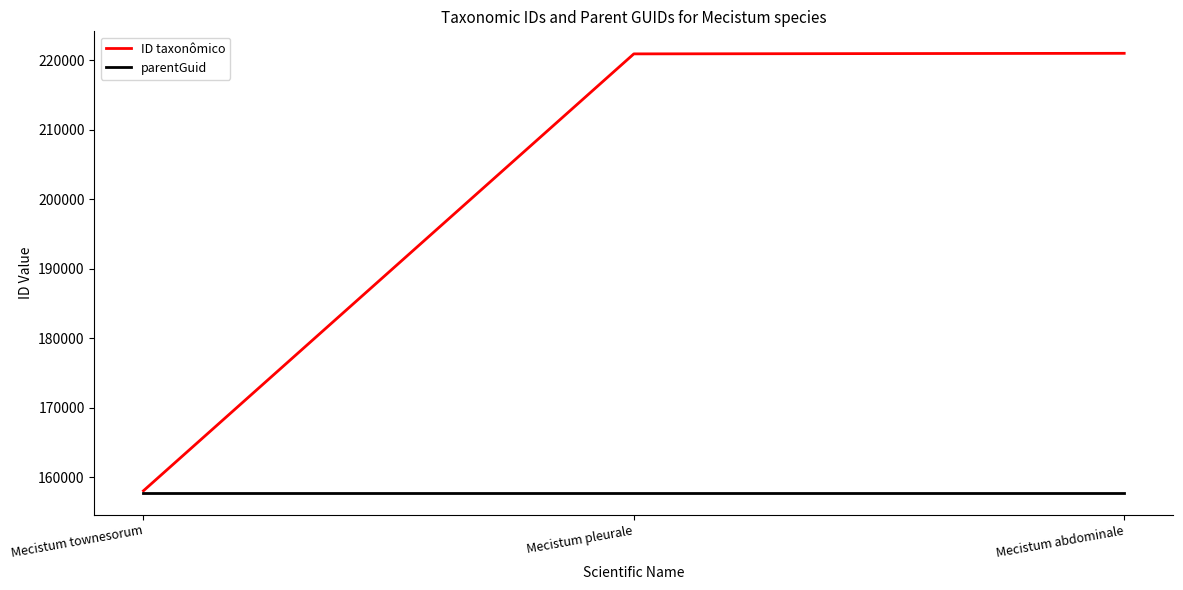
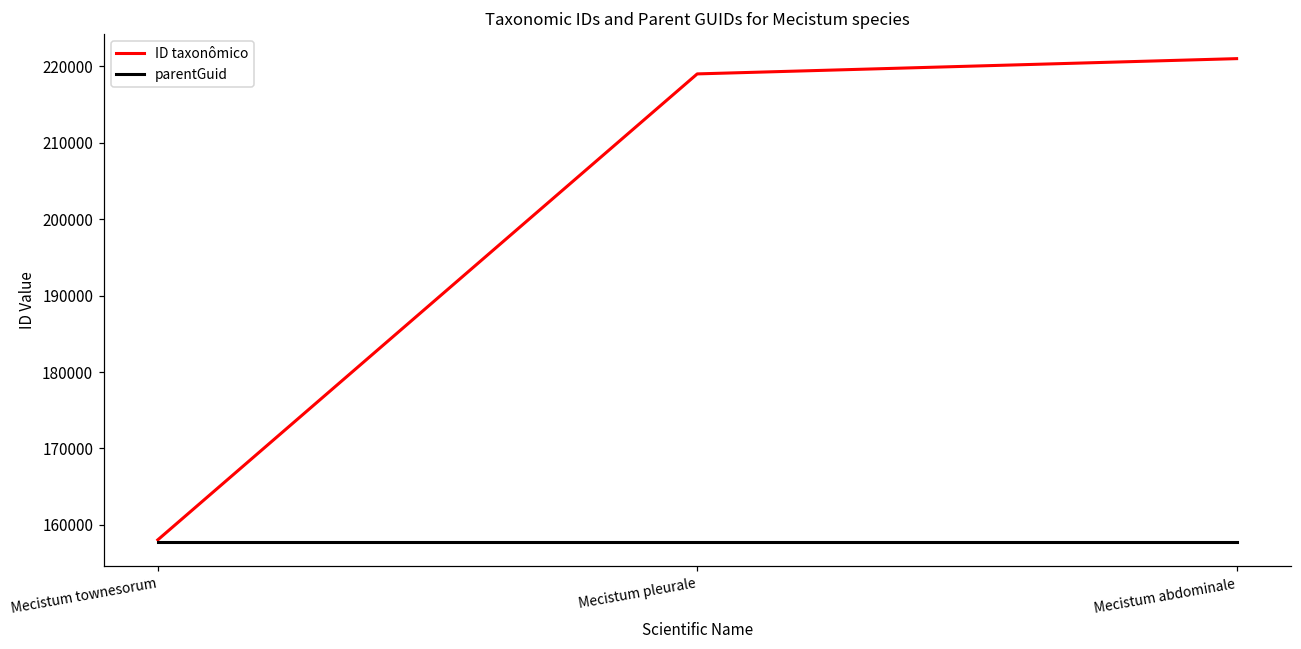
ID taxonômico, Mecistum pleurale: 221000 -> 219000
